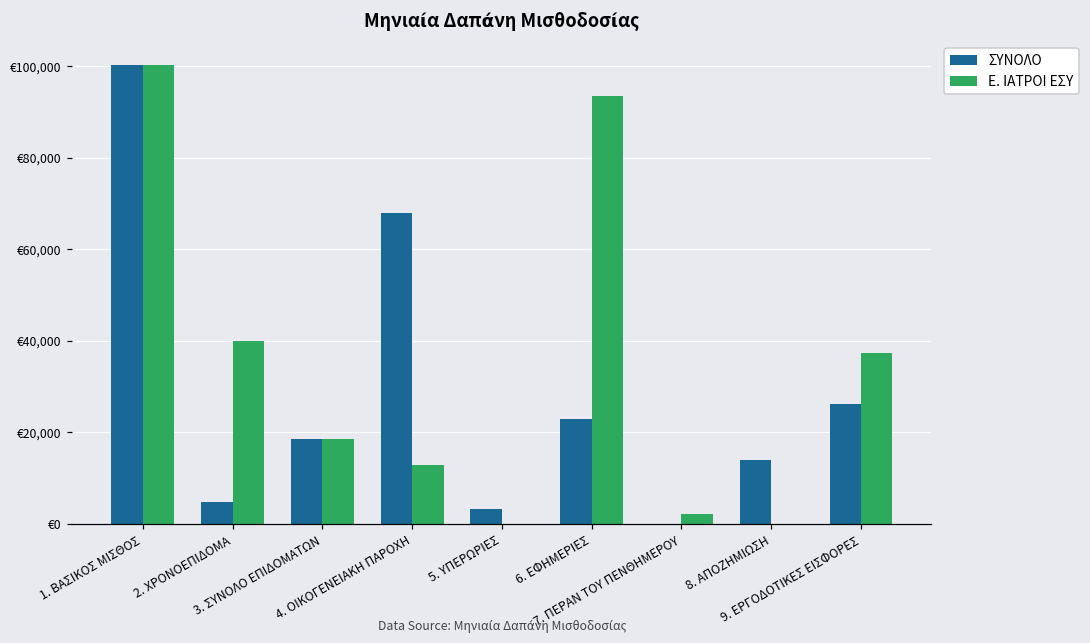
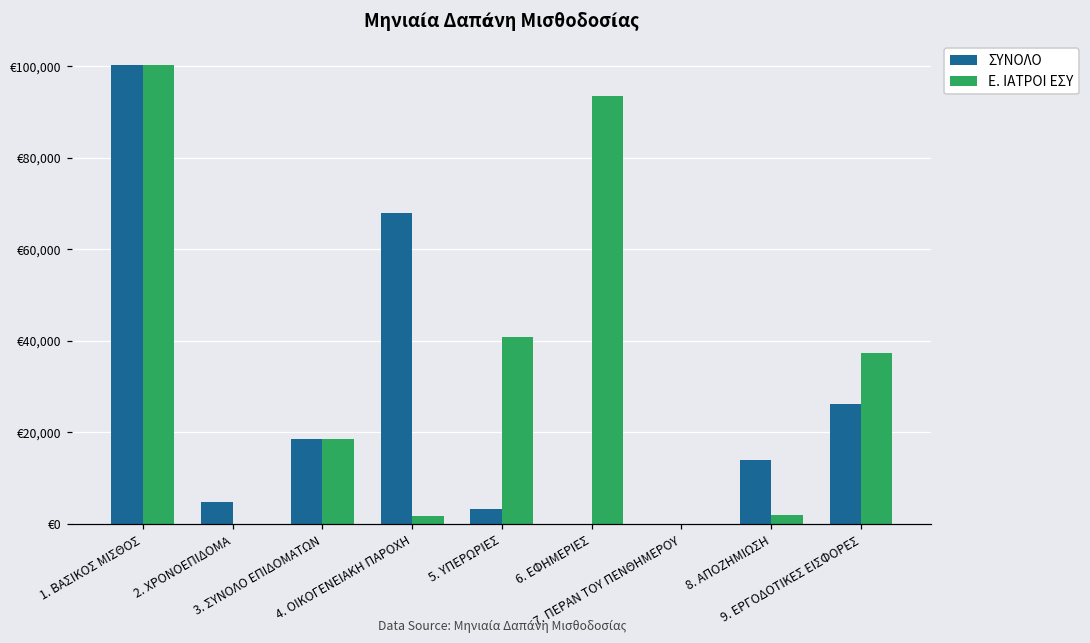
Ε. ΙΑΤΡΟΙ ΕΣΥ, 2. ΧΡΟΝΟΕΠΙΔΟΜΑ: €40,000 -> €0
Ε. ΙΑΤΡΟΙ ΕΣΥ, 4. ΟΙΚΟΓΕΝΕΙΑΚΗ ΠΑΡΟΧΗ: €13,000 -> €2,000
Ε. ΙΑΤΡΟΙ ΕΣΥ, 5. ΥΠΕΡΩΡΙΕΣ: €0 -> €41,000
ΣΥΝΟΛΟ, 6. ΕΦΗΜΕΡΙΕΣ: €23,000 -> €0
Ε. ΙΑΤΡΟΙ ΕΣΥ, 7. ΠΕΡΑΝ ΤΟΥ ΠΕΝΘΗΜΕΡΟΥ: €2,000 -> €0
Ε. ΙΑΤΡΟΙ ΕΣΥ, 8. ΑΠΟΖΗΜΙΩΣΗ: €0 -> €2,000
